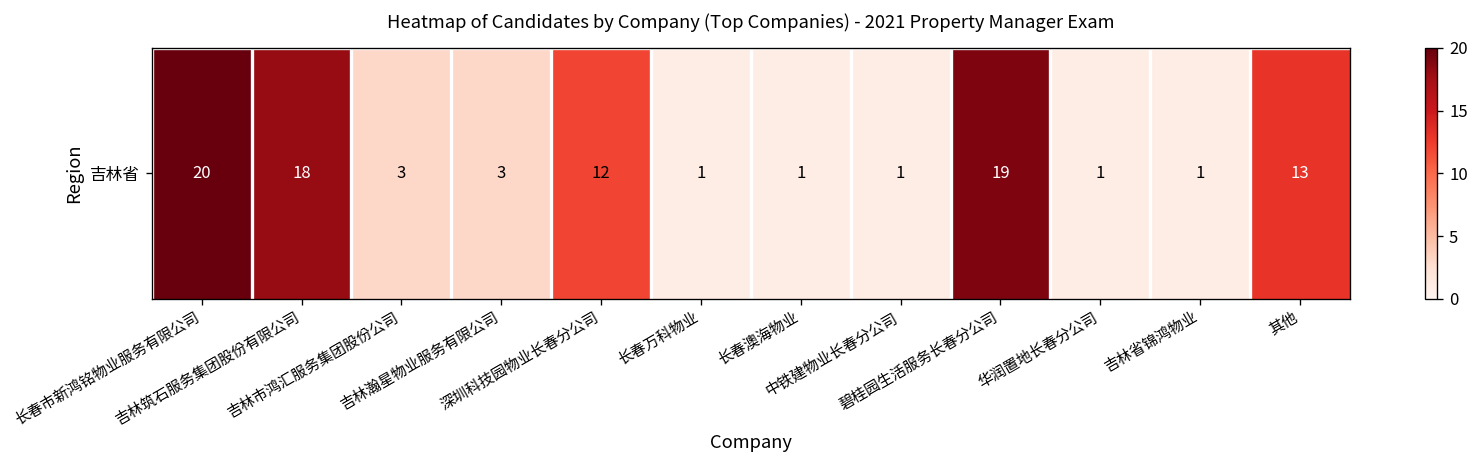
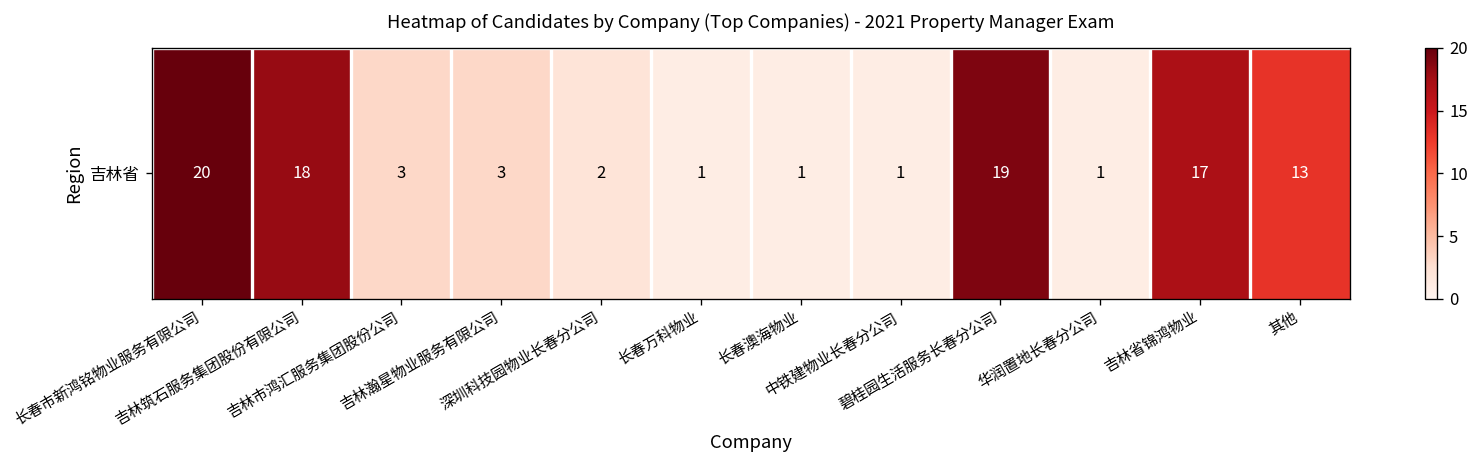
吉林省, 深圳科技园物业长春分公司: 12 -> 2
吉林省, 吉林省锦鸿物业: 1 -> 17
